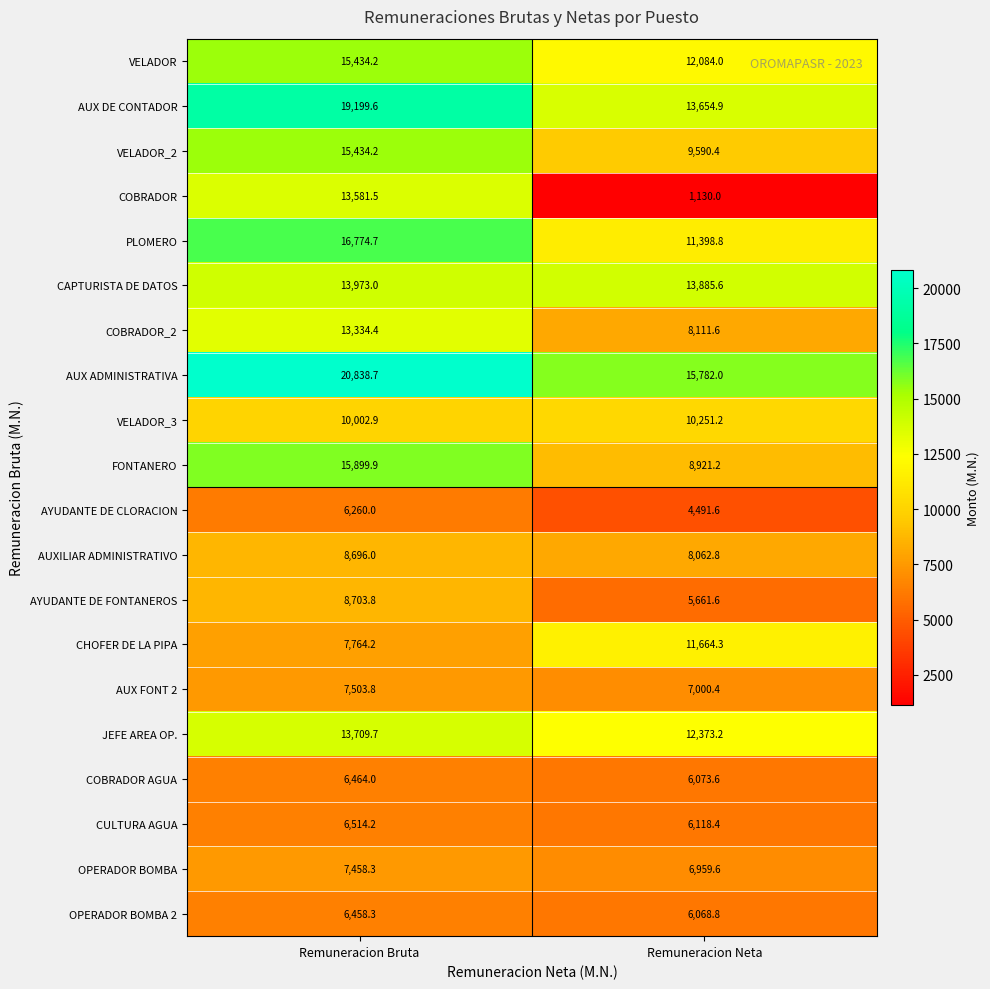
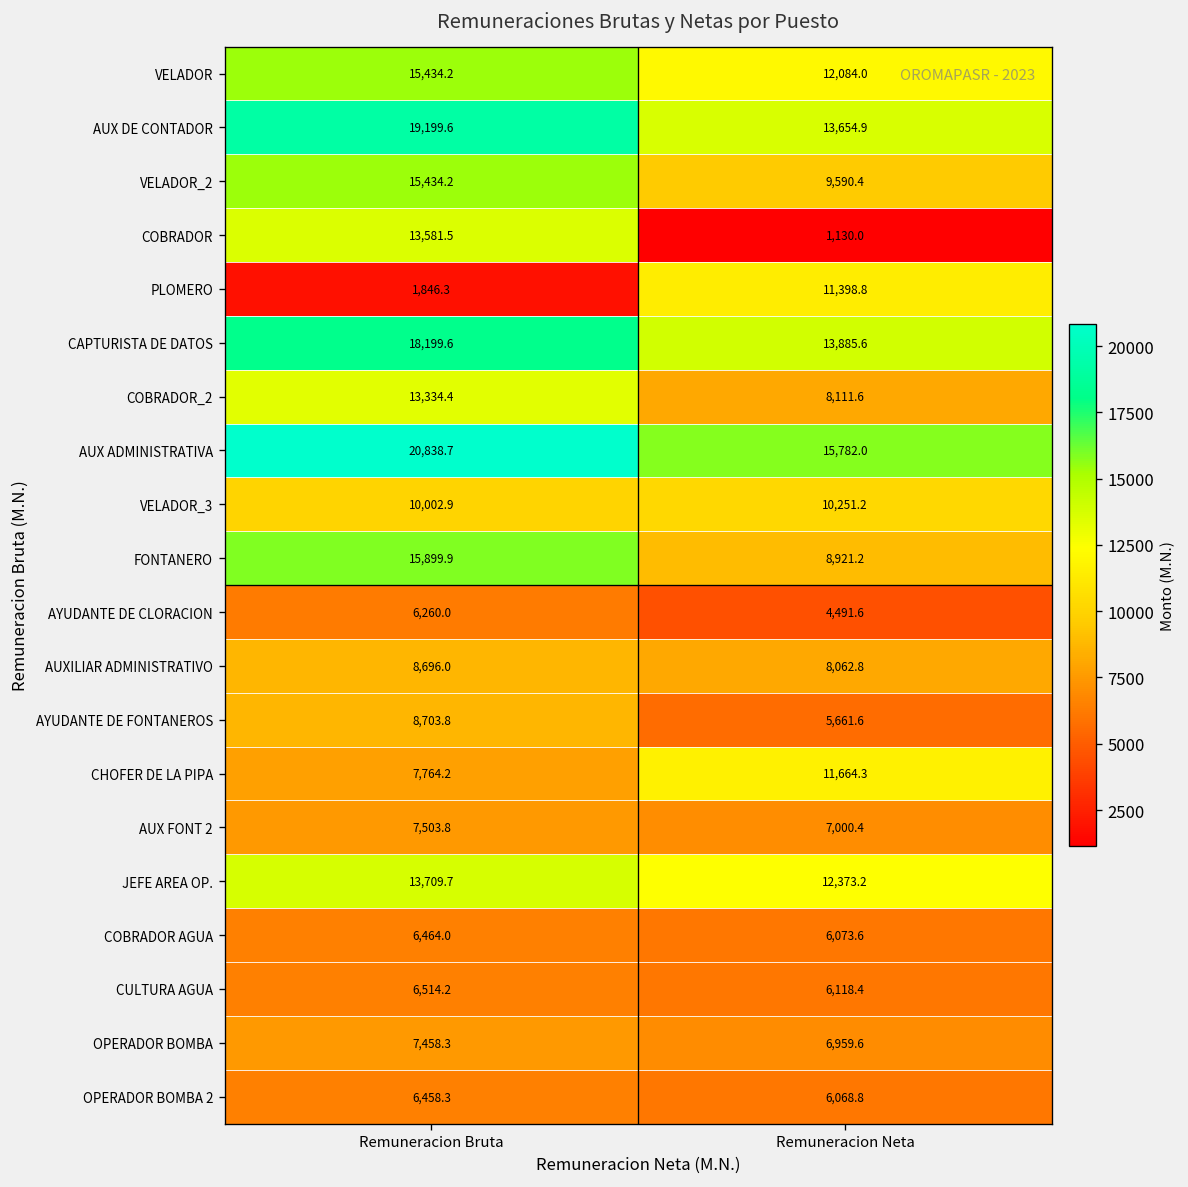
PLOMERO, Remuneracion Bruta: 16,774.7 -> 1,846.3
CAPTURISTA DE DATOS, Remuneracion Bruta: 13,973.0 -> 18,199.6
